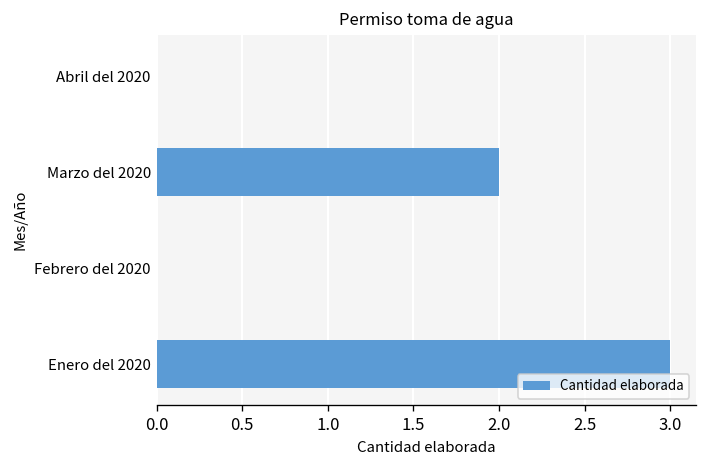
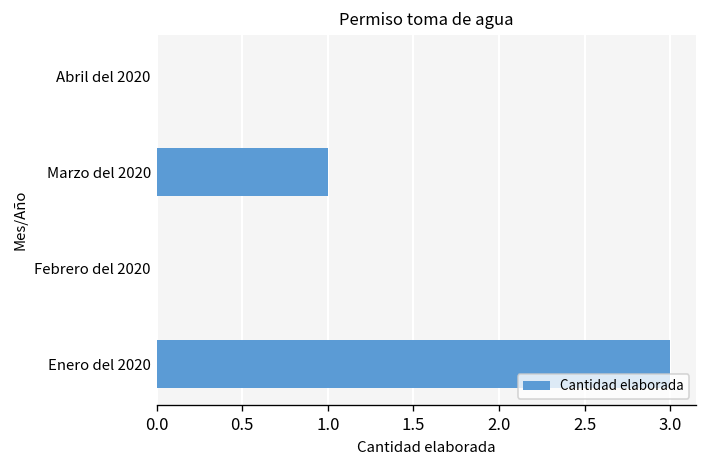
Marzo del 2020: 2 -> 1
